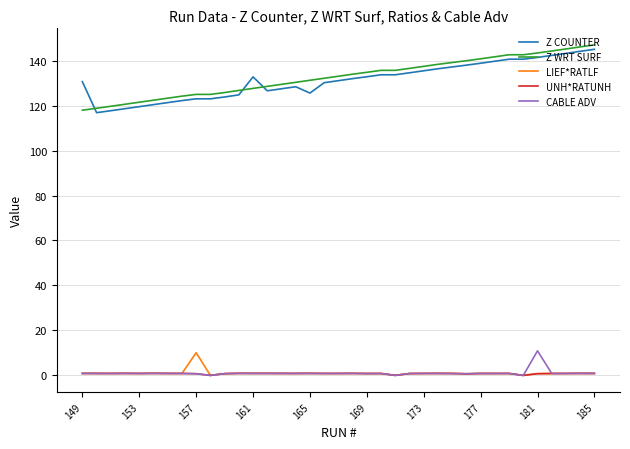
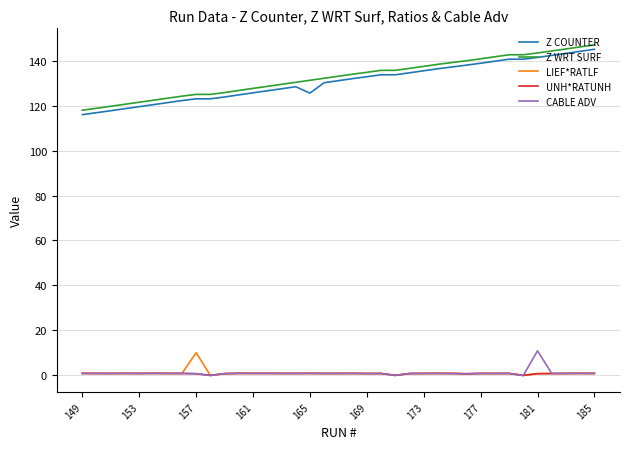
Z COUNTER, 149: 131 -> 116
Z COUNTER, 161: 133 -> 126
